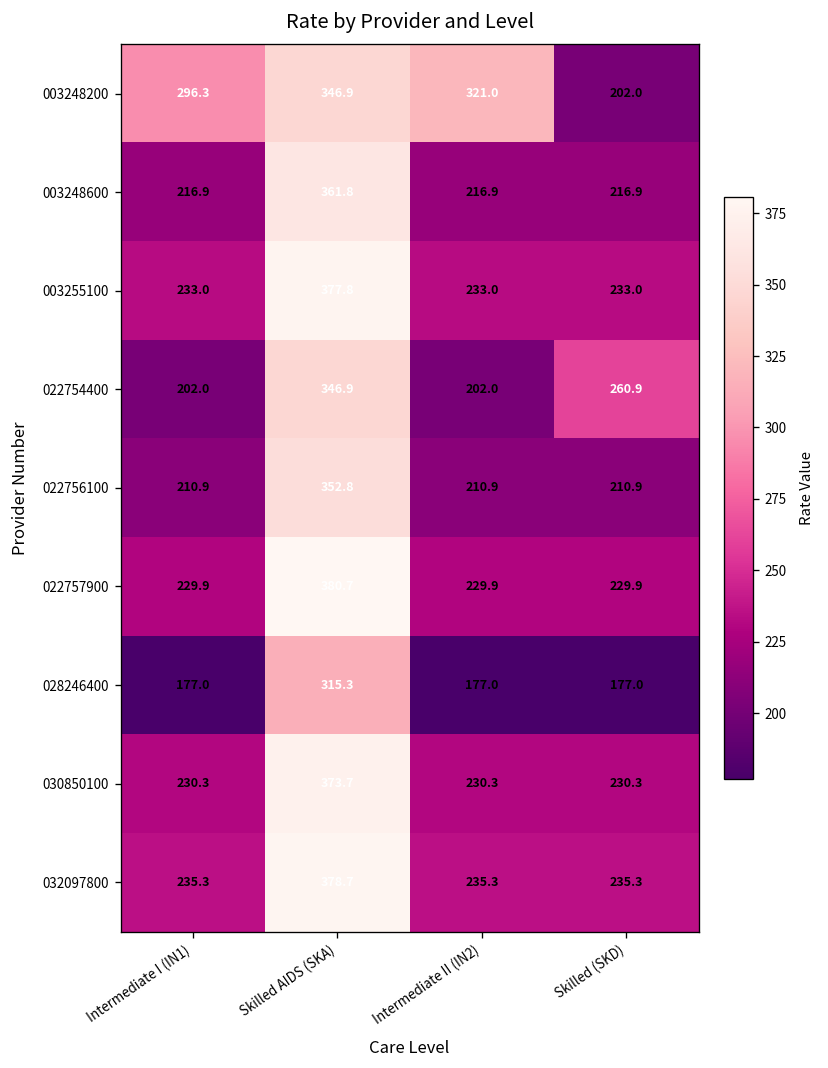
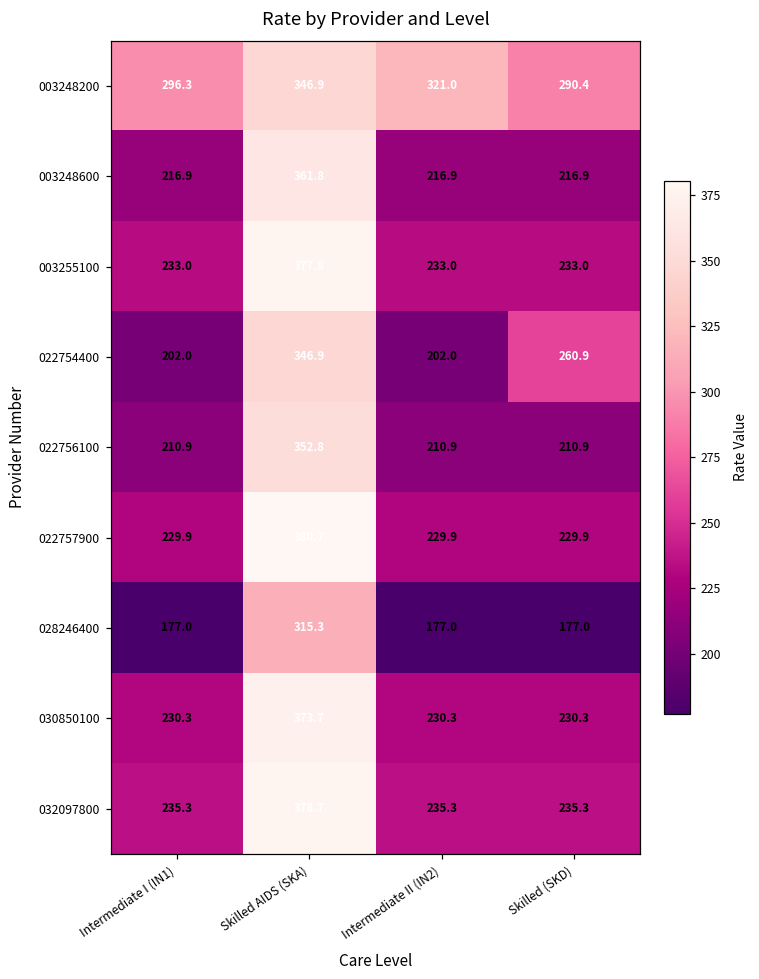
003248200, Skilled (SKD): 202.0 -> 290.4
